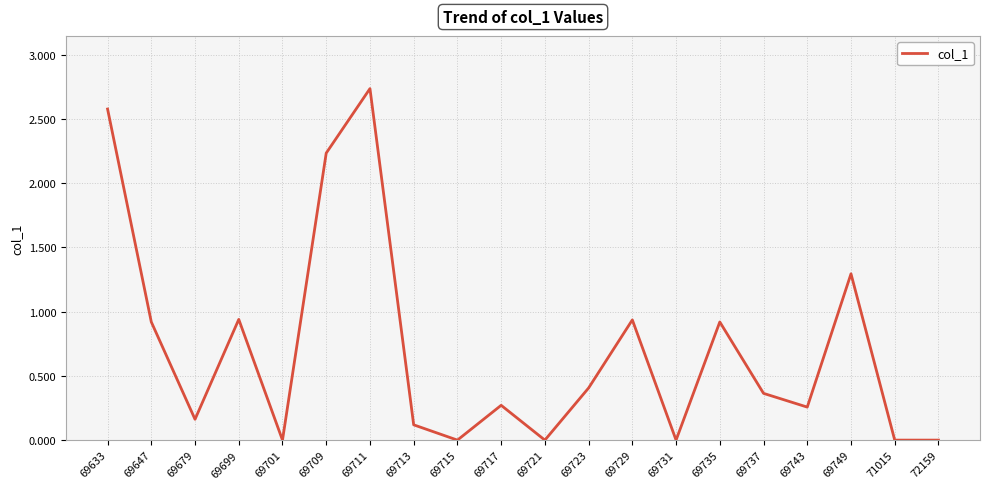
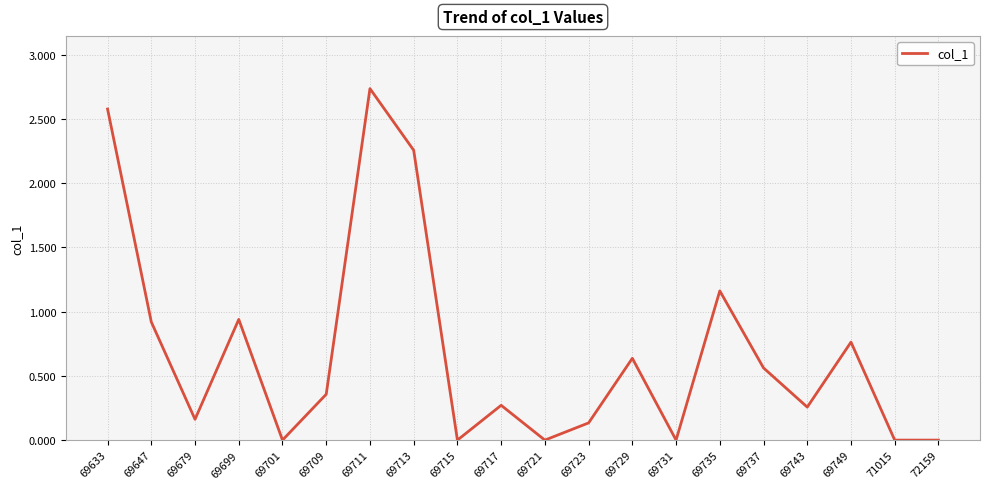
69709: 2.24 -> 0.36
69713: 0.12 -> 2.26
69723: 0.41 -> 0.13
69729: 0.94 -> 0.64
69735: 0.92 -> 1.16
69737: 0.36 -> 0.56
69749: 1.30 -> 0.76
